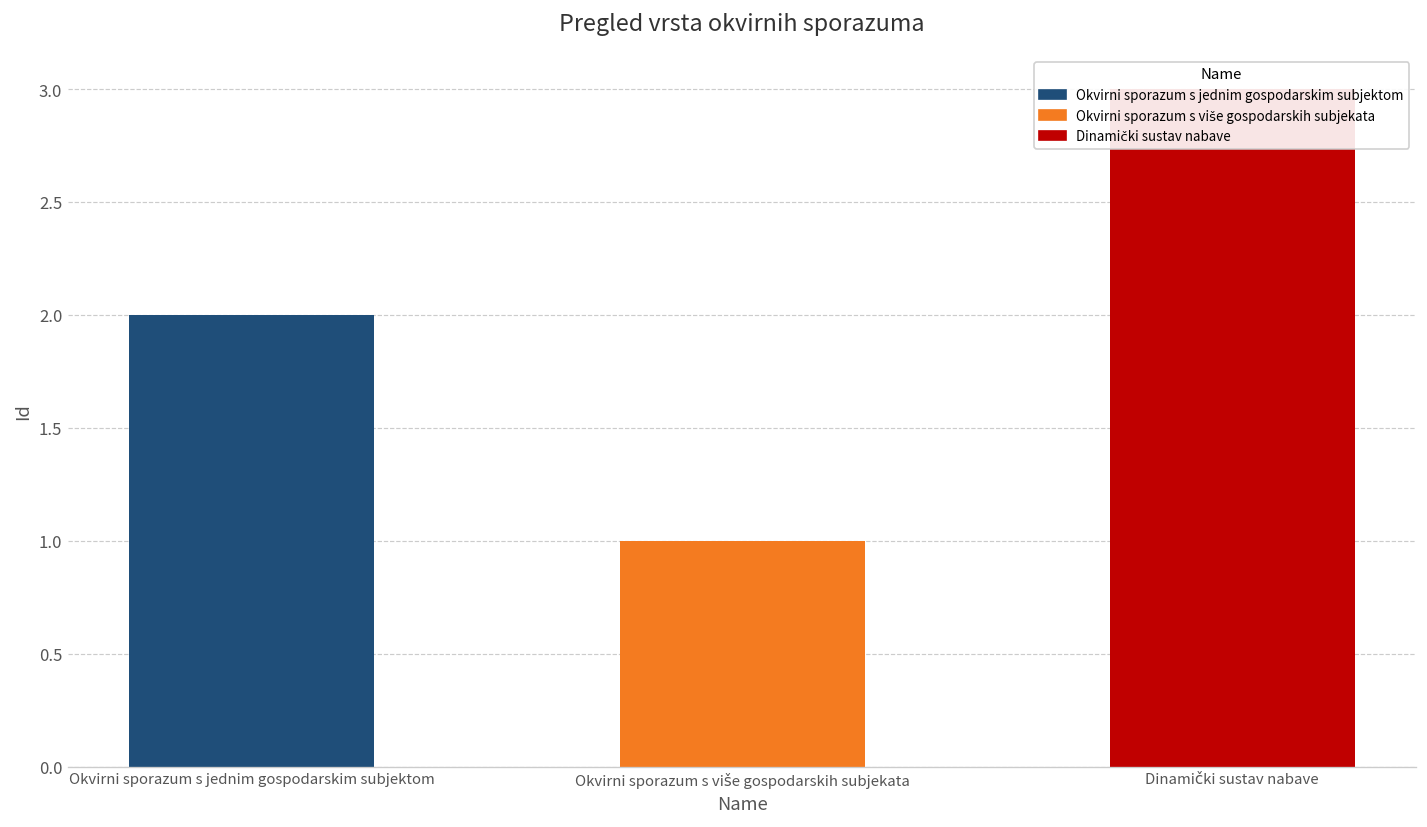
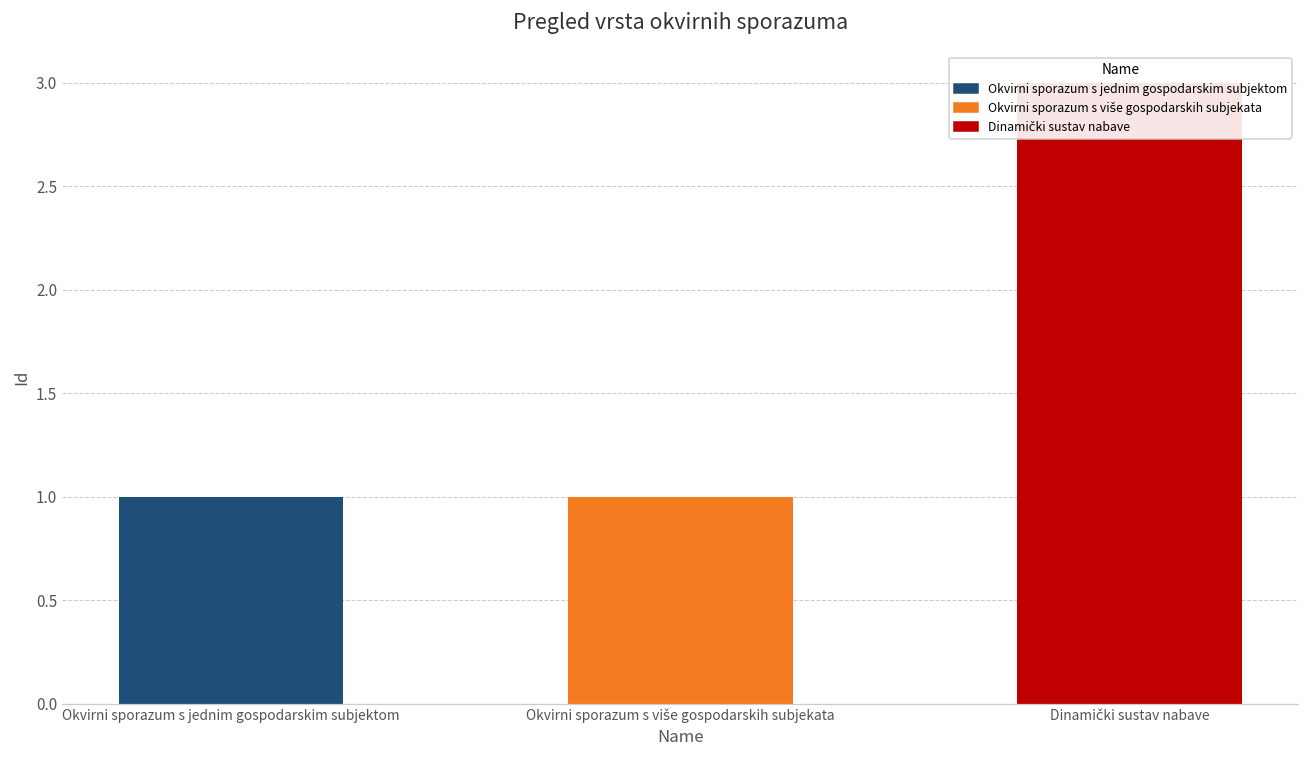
Okvirni sporazum s jednim gospodarskim subjektom: 2 -> 1
